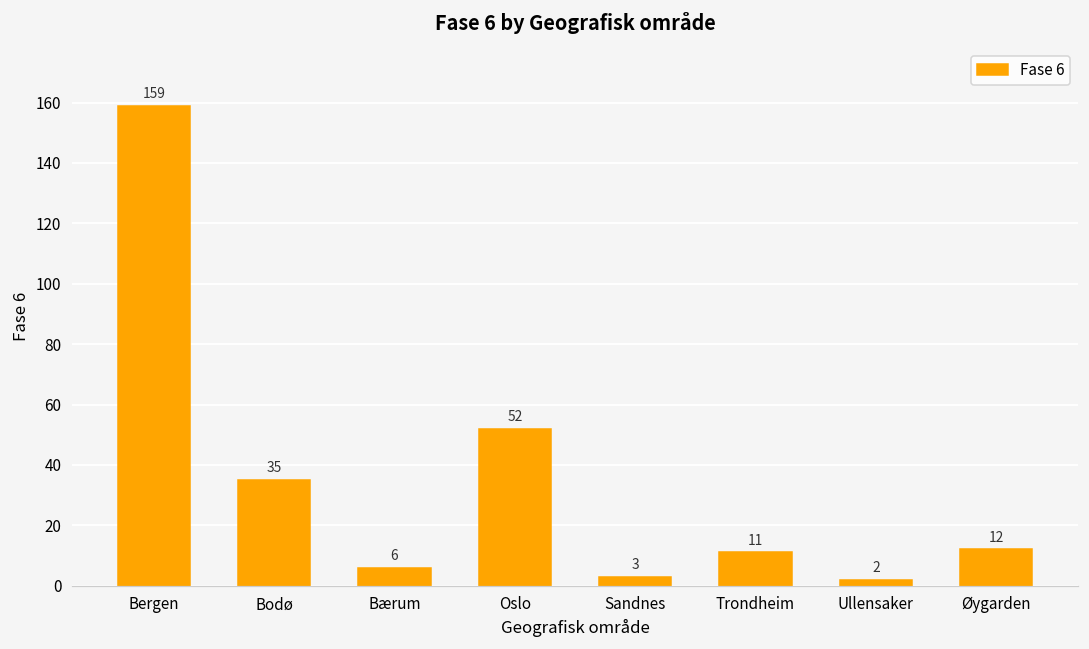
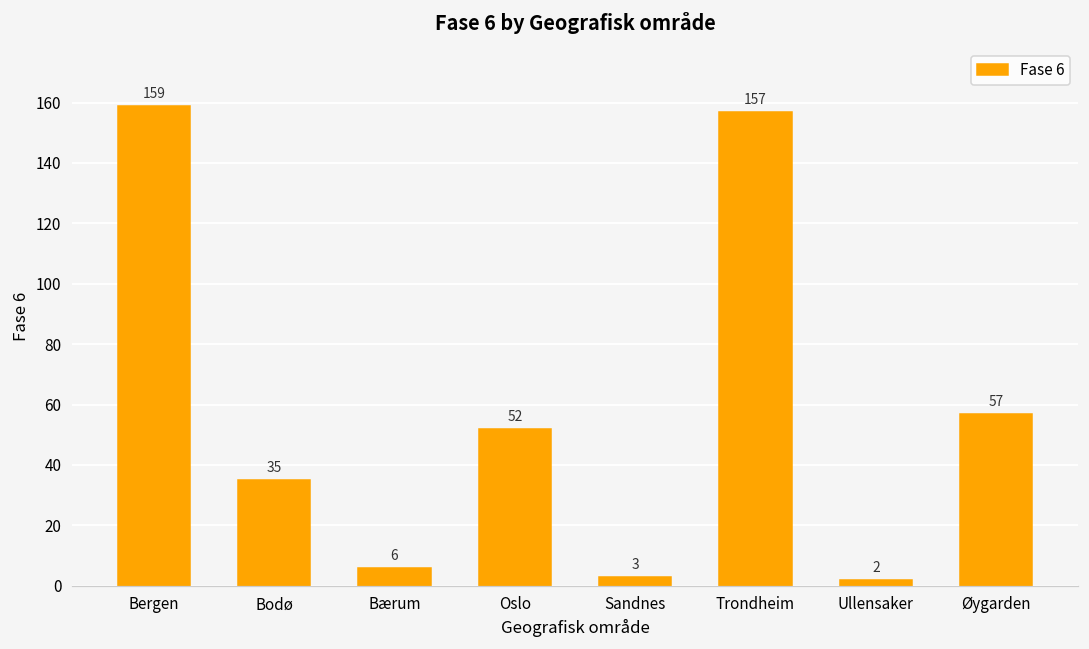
Trondheim: 11 -> 157
Øygarden: 12 -> 57
